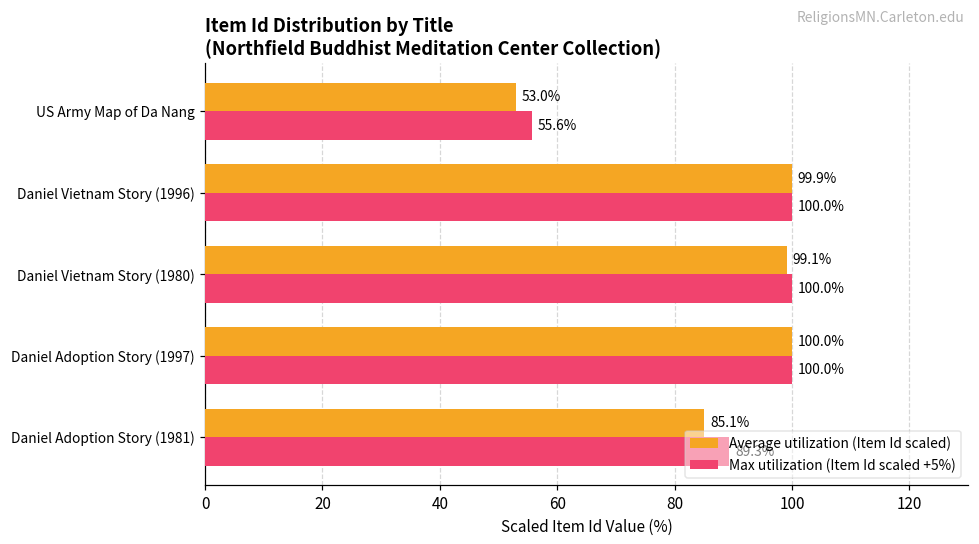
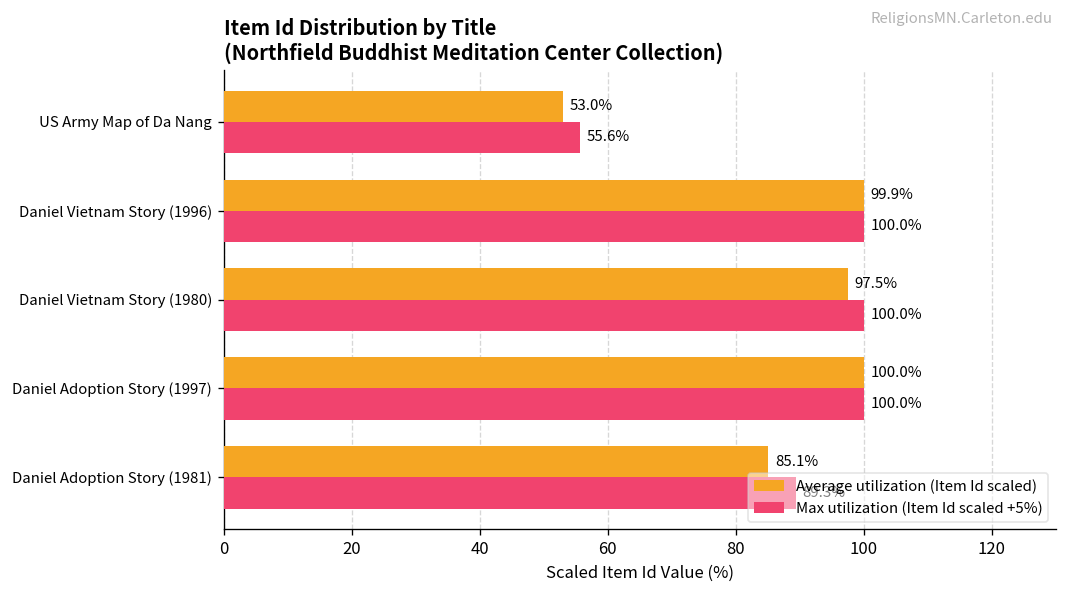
Average utilization (Item Id scaled), Daniel Vietnam Story (1980): 99.1% -> 97.5%
